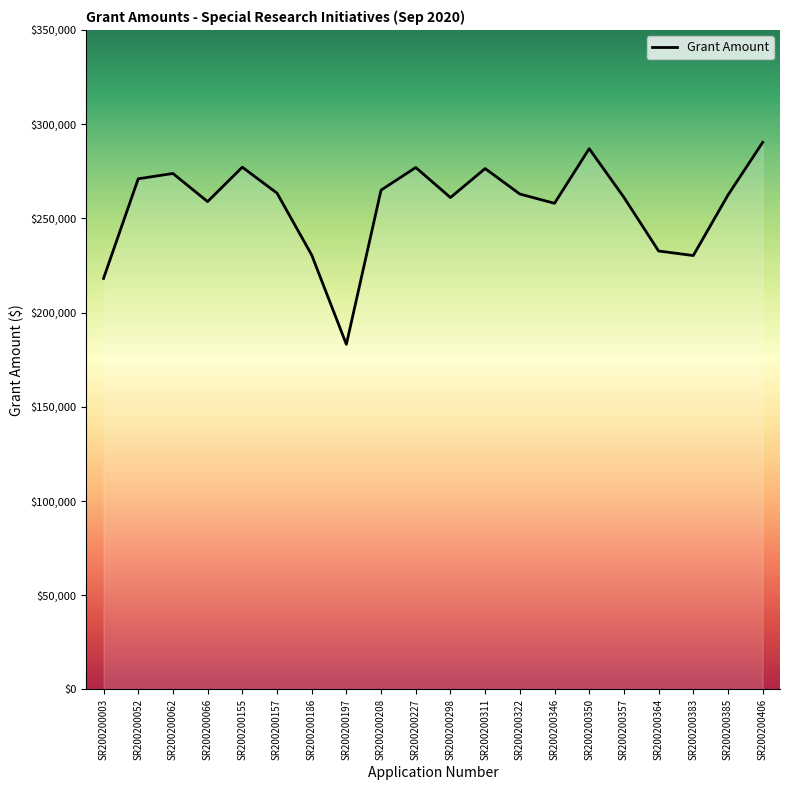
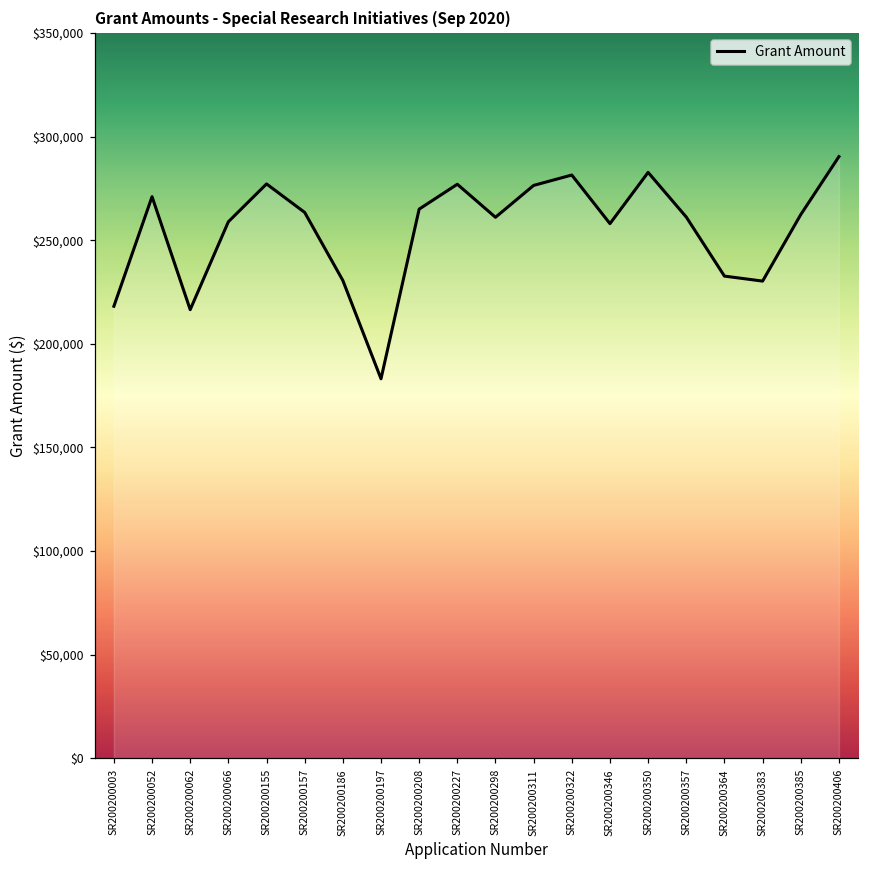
SR200200062: $274,000 -> $217,000
SR200200322: $263,000 -> $281,000
SR200200350: $287,000 -> $283,000
